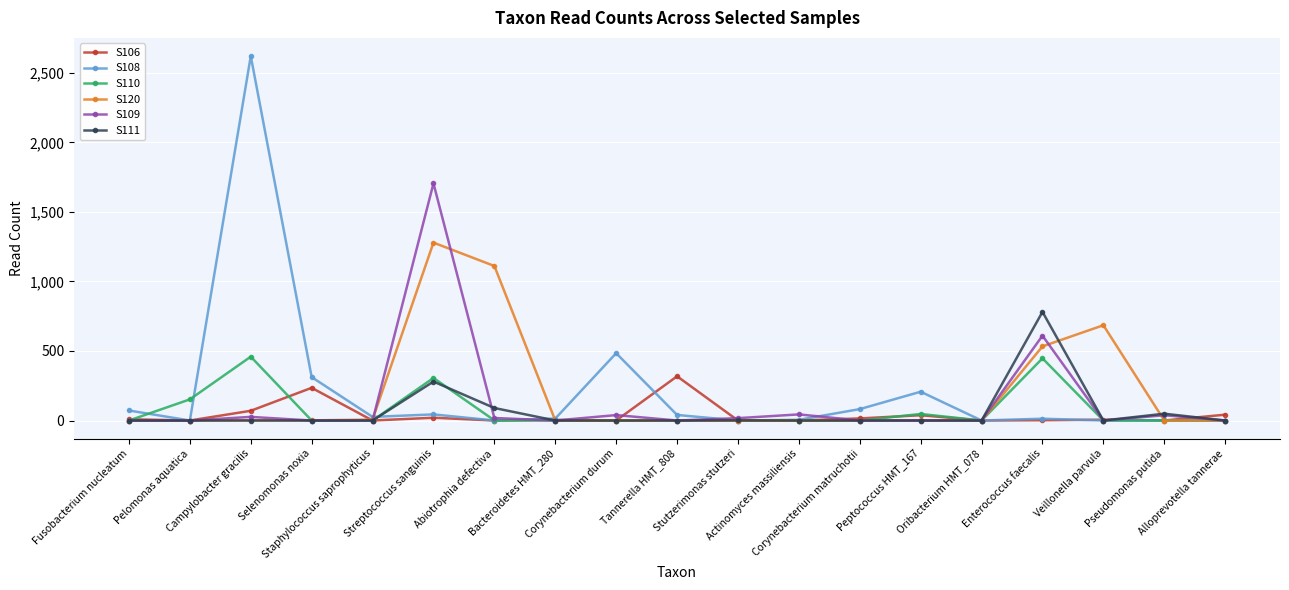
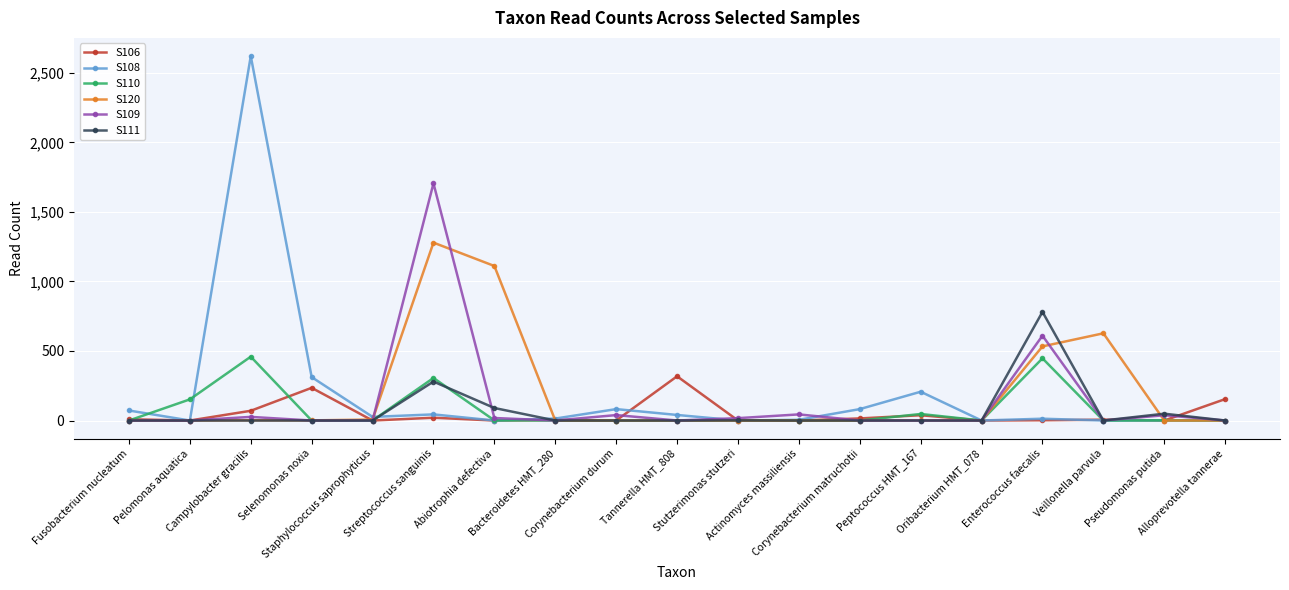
S108, Corynebacterium durum: 480 -> 80
S120, Veillonella parvula: 690 -> 630
S106, Alloprevotella tannerae: 40 -> 150
